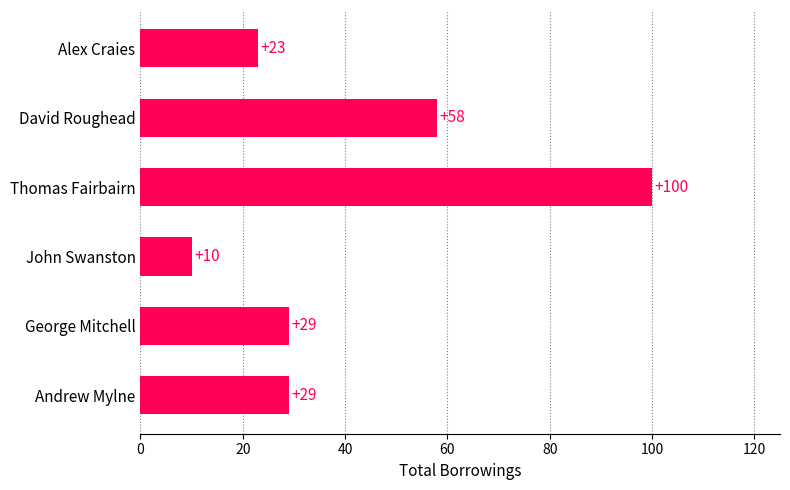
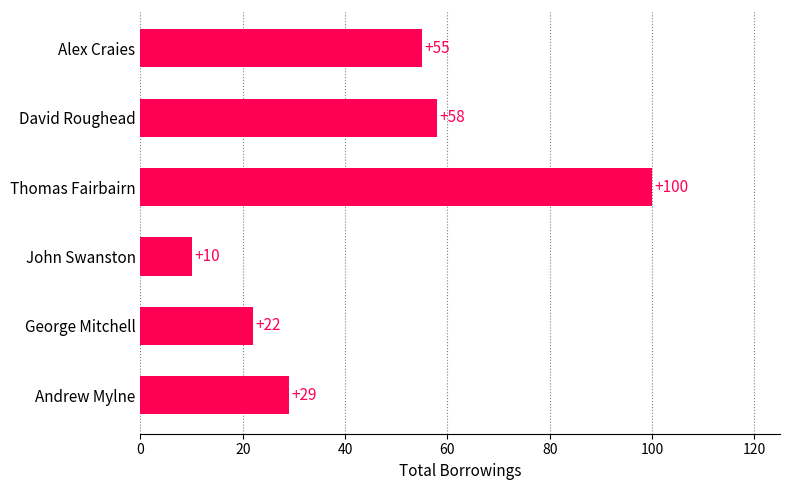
Alex Craies: +23 -> +55
George Mitchell: +29 -> +22
